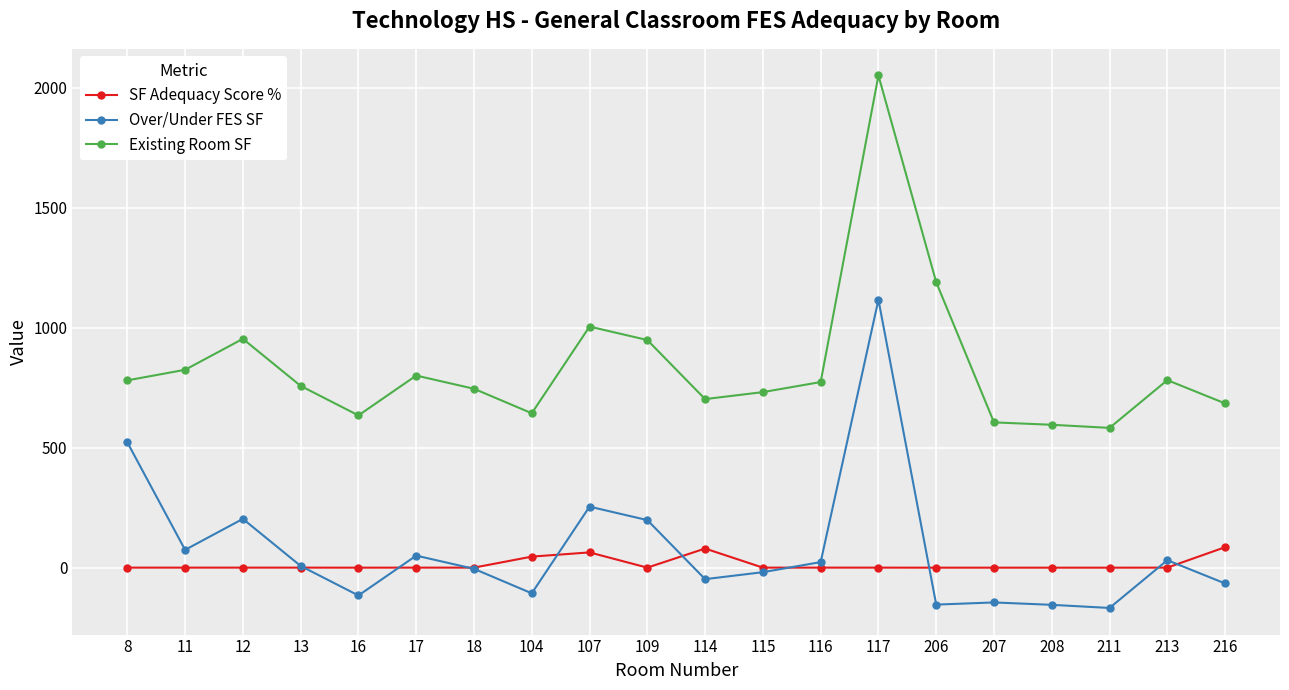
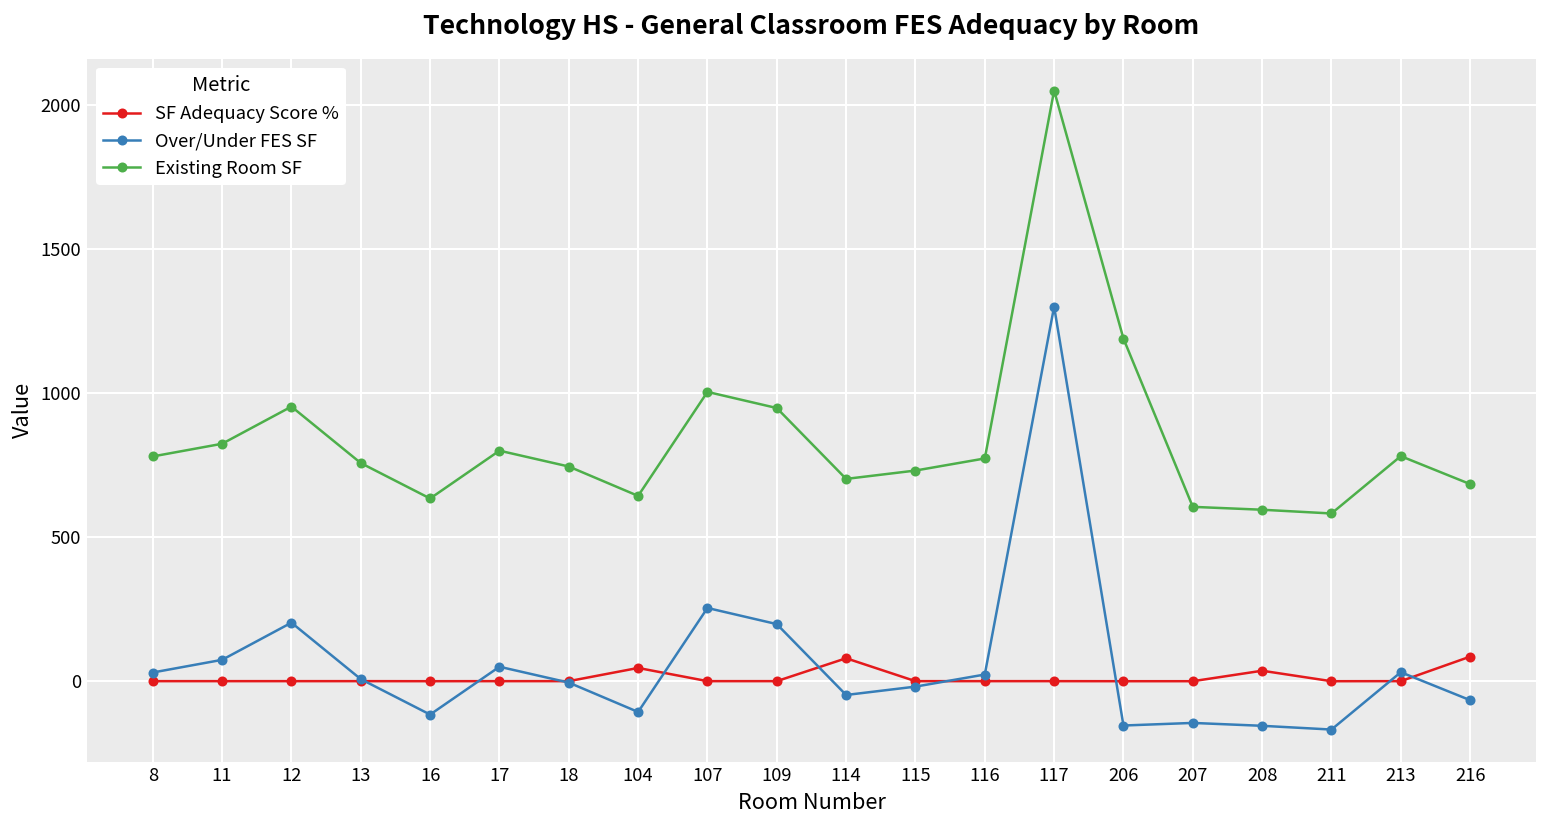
Over/Under FES SF, 8: 520 -> 30
SF Adequacy Score %, 107: 60 -> 0
Over/Under FES SF, 117: 1120 -> 1300
SF Adequacy Score %, 208: 0 -> 40
